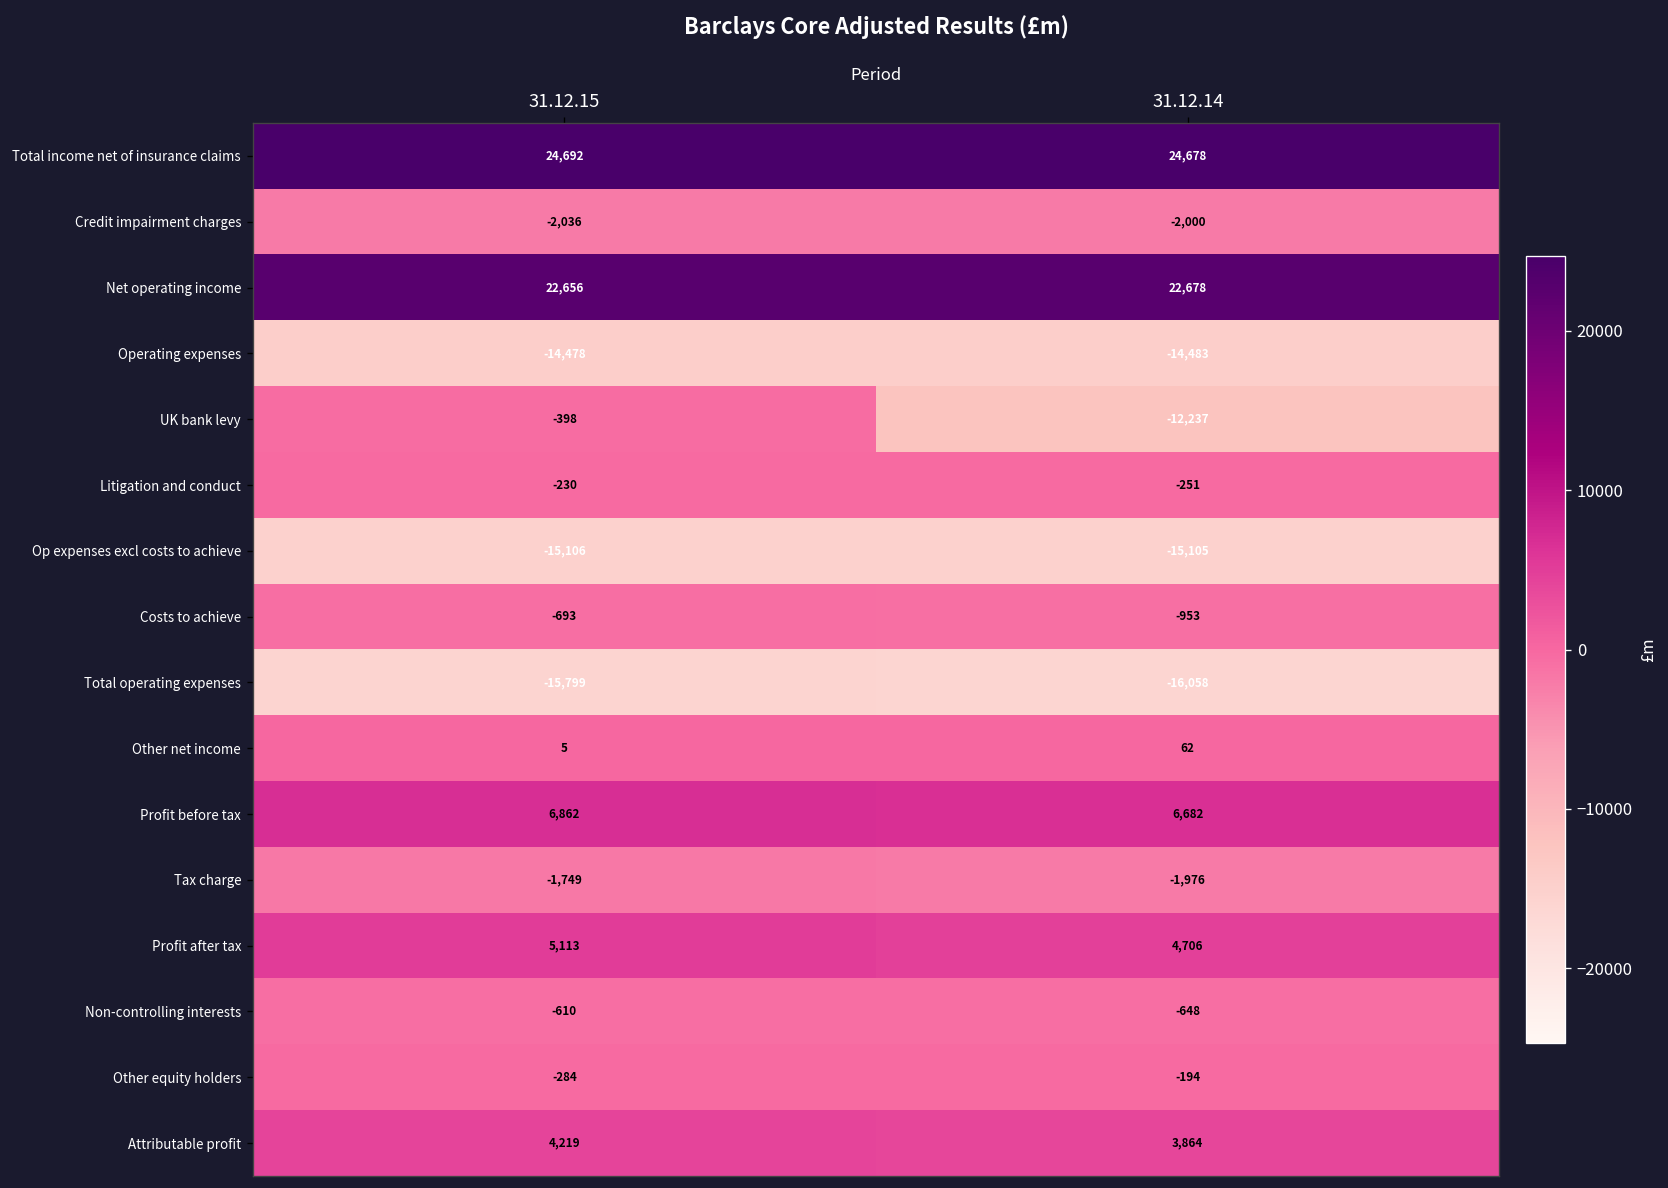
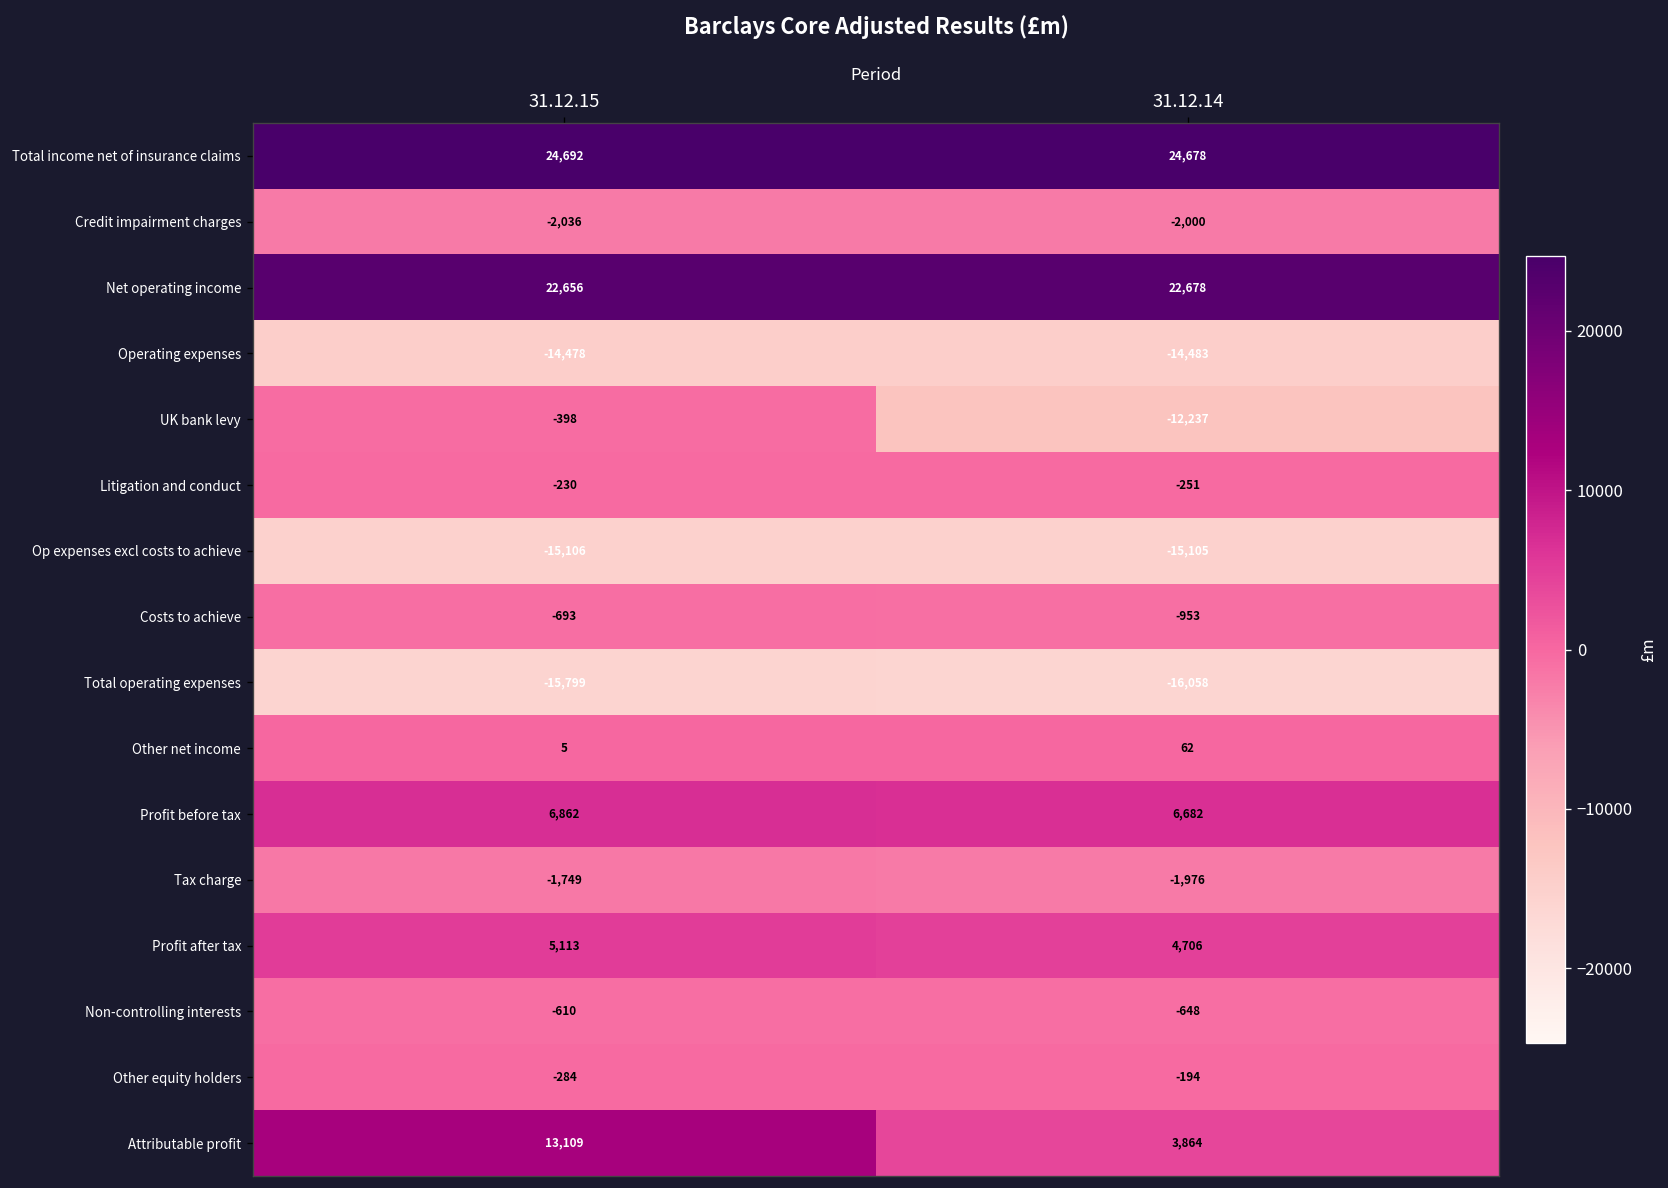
Attributable profit, 31.12.15: 4,219 -> 13,109
